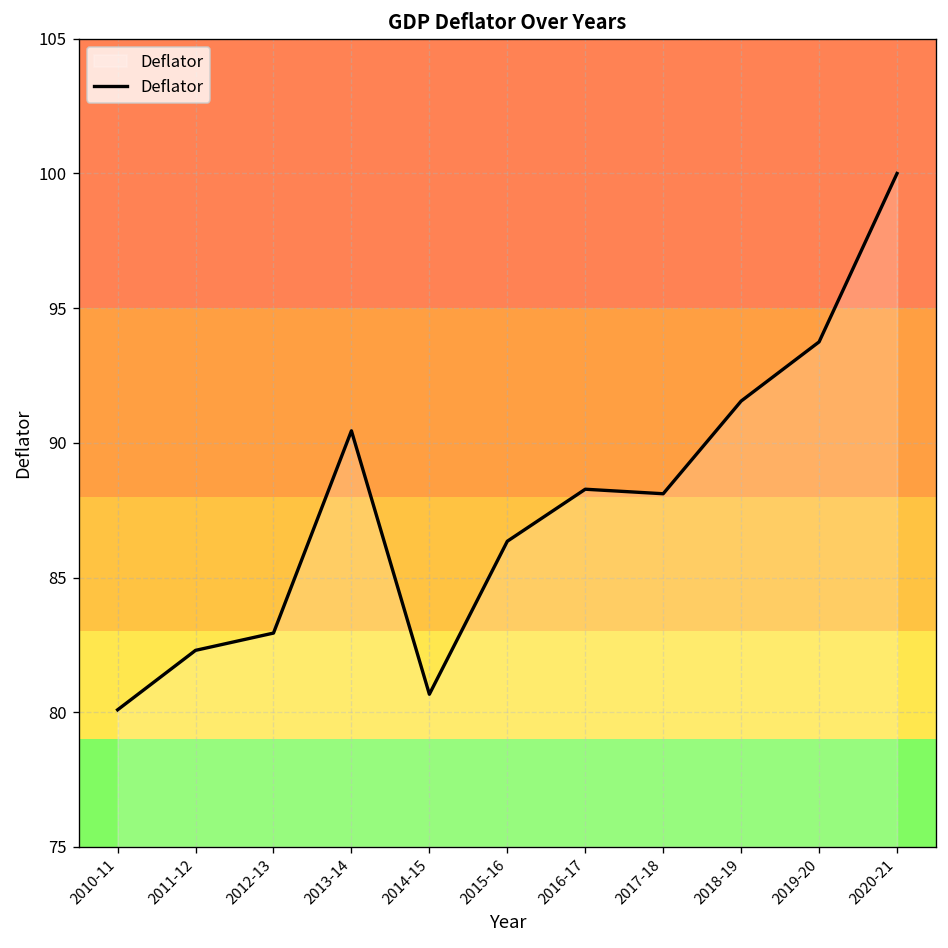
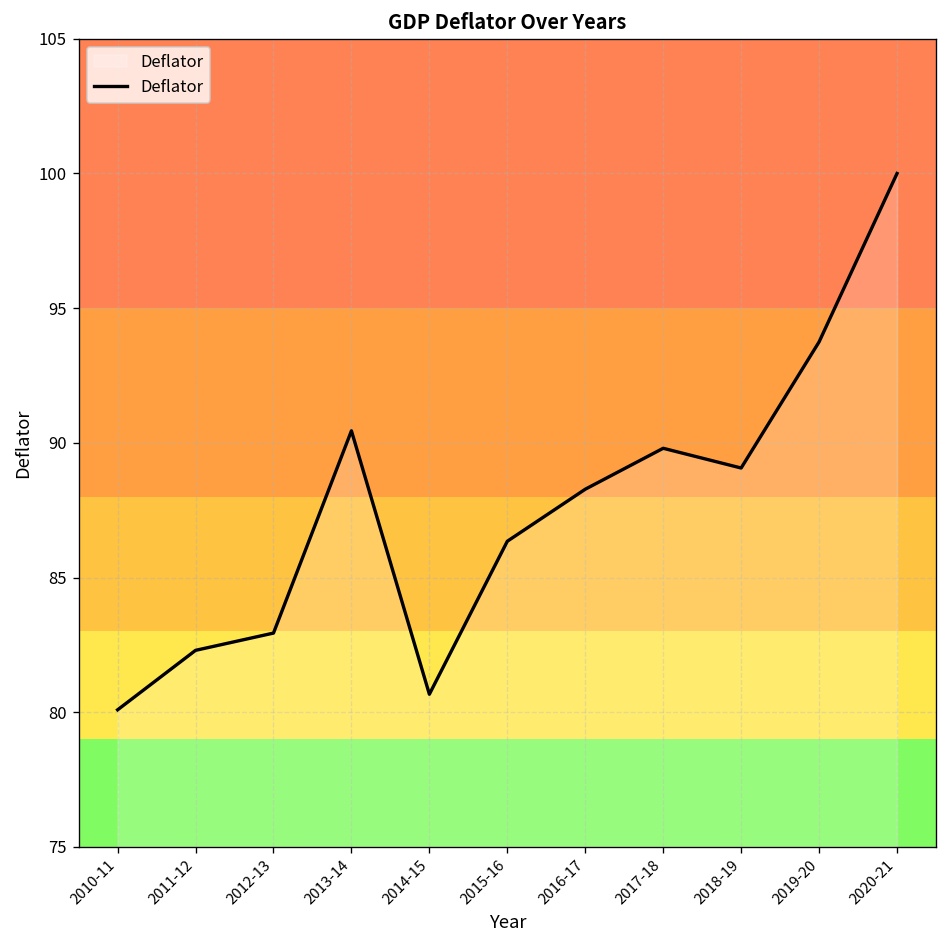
2017-18: 88.1 -> 89.8
2018-19: 91.6 -> 89.1
